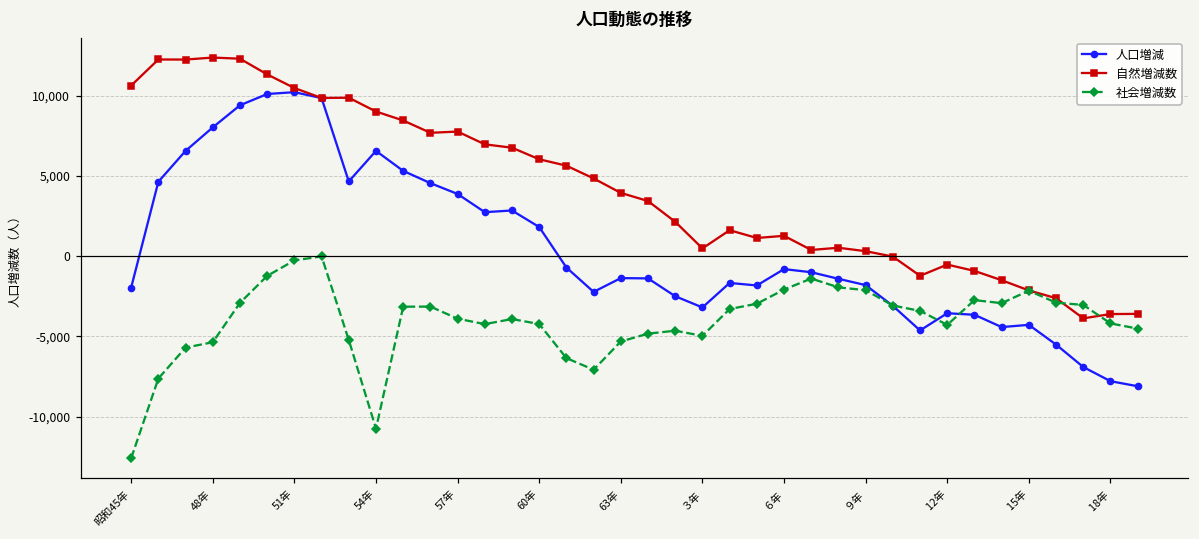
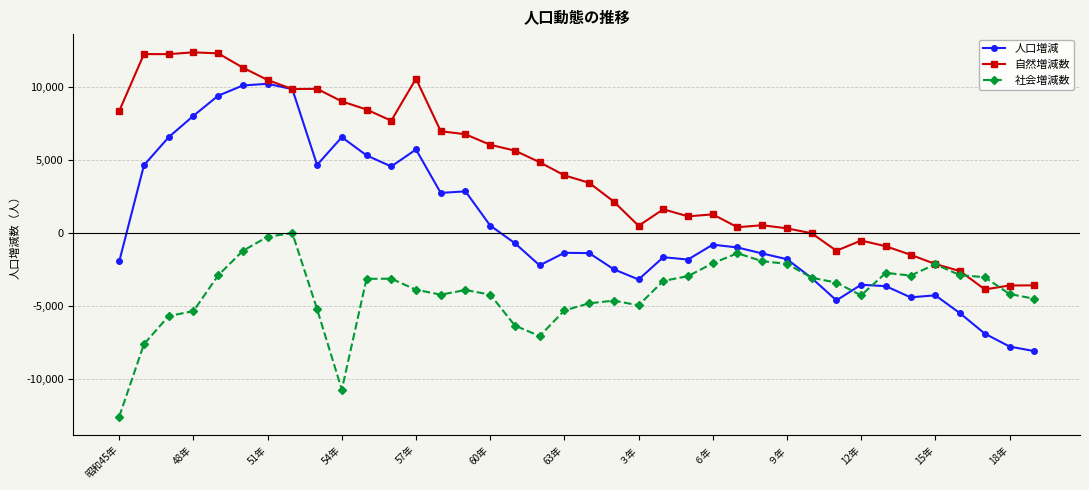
自然増減数, 昭和45年: 10,700 -> 8,400
人口増減, 57年: 3,900 -> 5,700
自然増減数, 57年: 7,800 -> 10,600
人口増減, 60年: 1,800 -> 500
